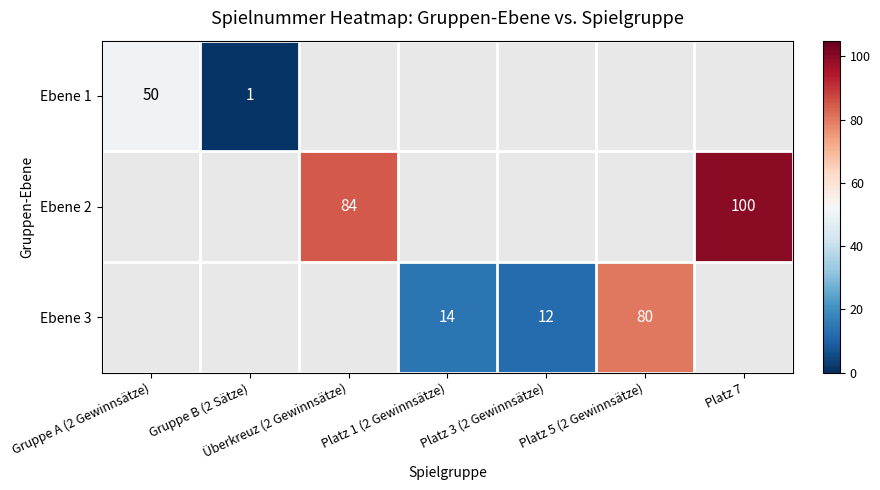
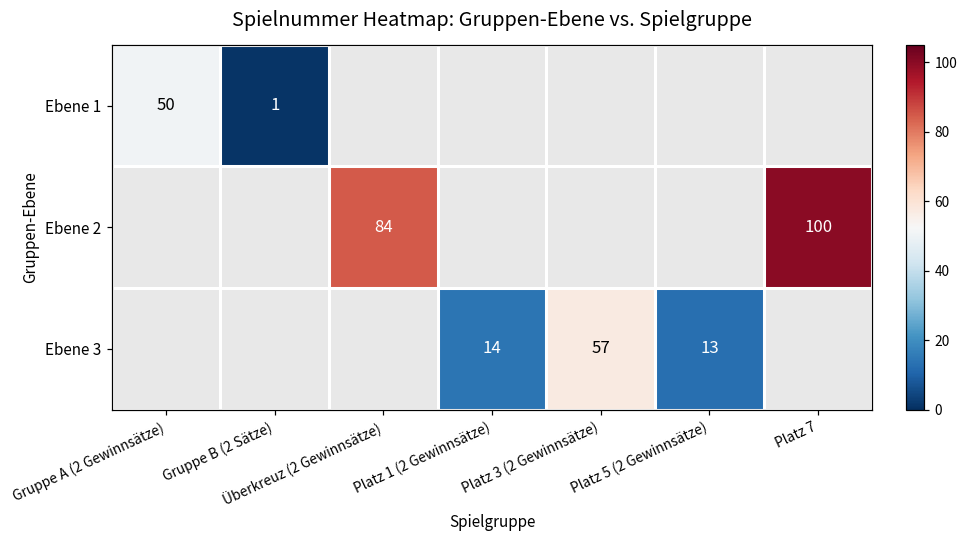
Ebene 3, Platz 3 (2 Gewinnsätze): 12 -> 57
Ebene 3, Platz 5 (2 Gewinnsätze): 80 -> 13
